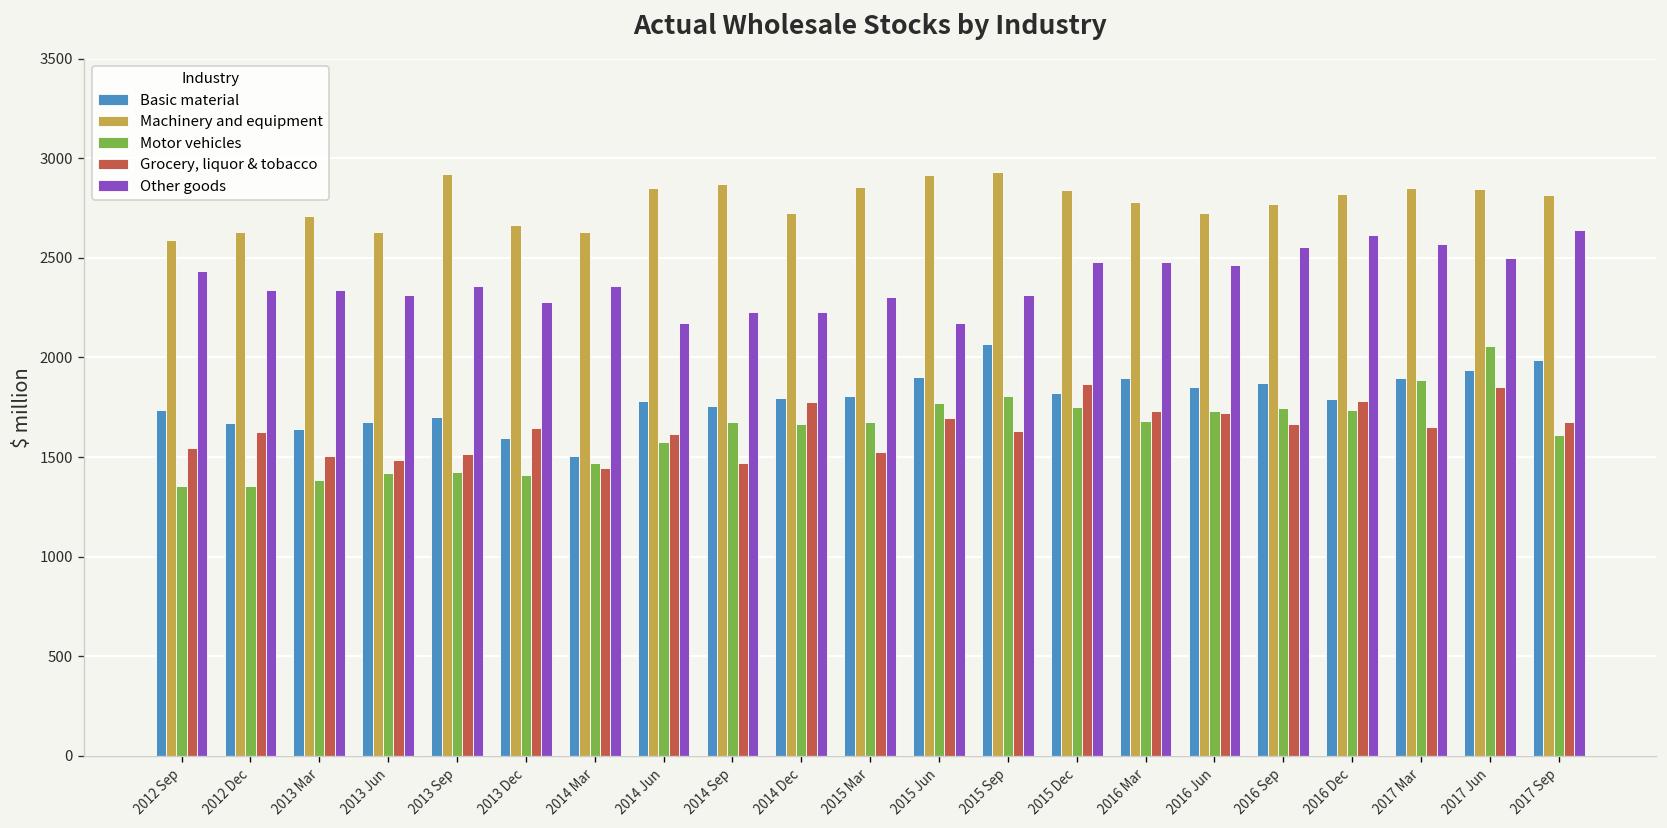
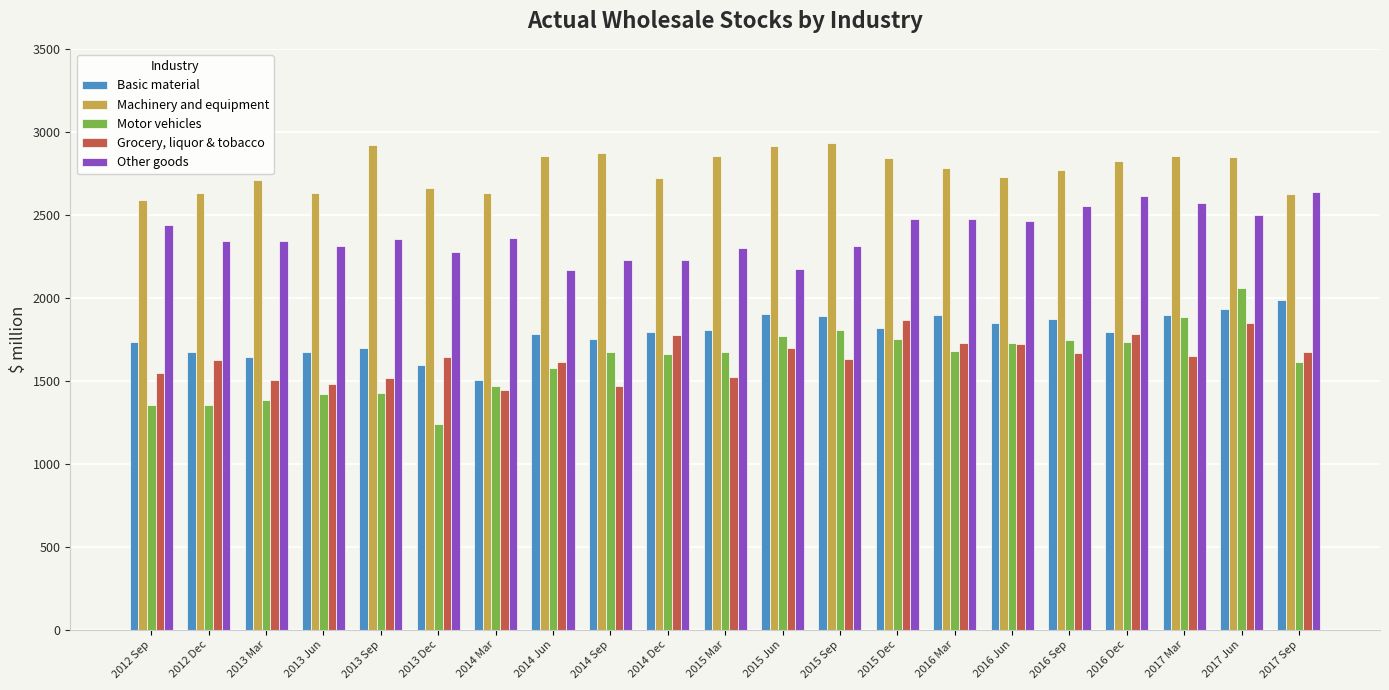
Motor vehicles, 2013 Dec: 1410 -> 1240
Basic material, 2015 Sep: 2070 -> 1890
Machinery and equipment, 2017 Sep: 2820 -> 2620
